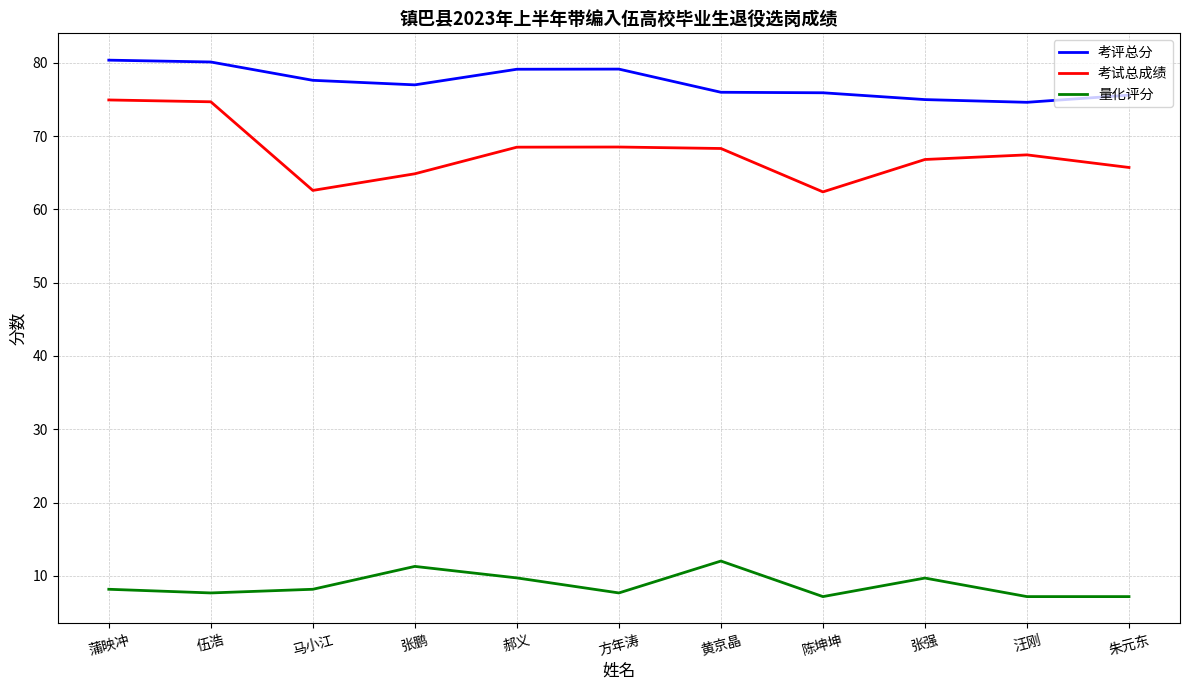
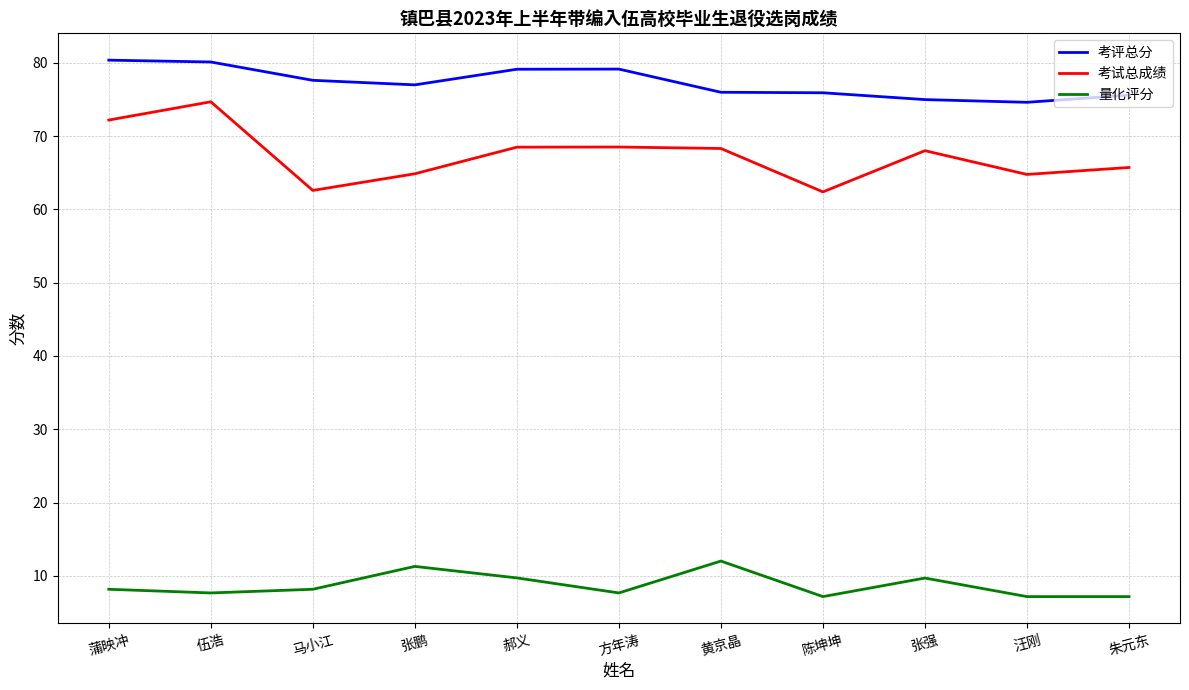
考试总成绩, 蒲映冲: 75 -> 72
考试总成绩, 张强: 67 -> 68
考试总成绩, 汪刚: 67 -> 65
